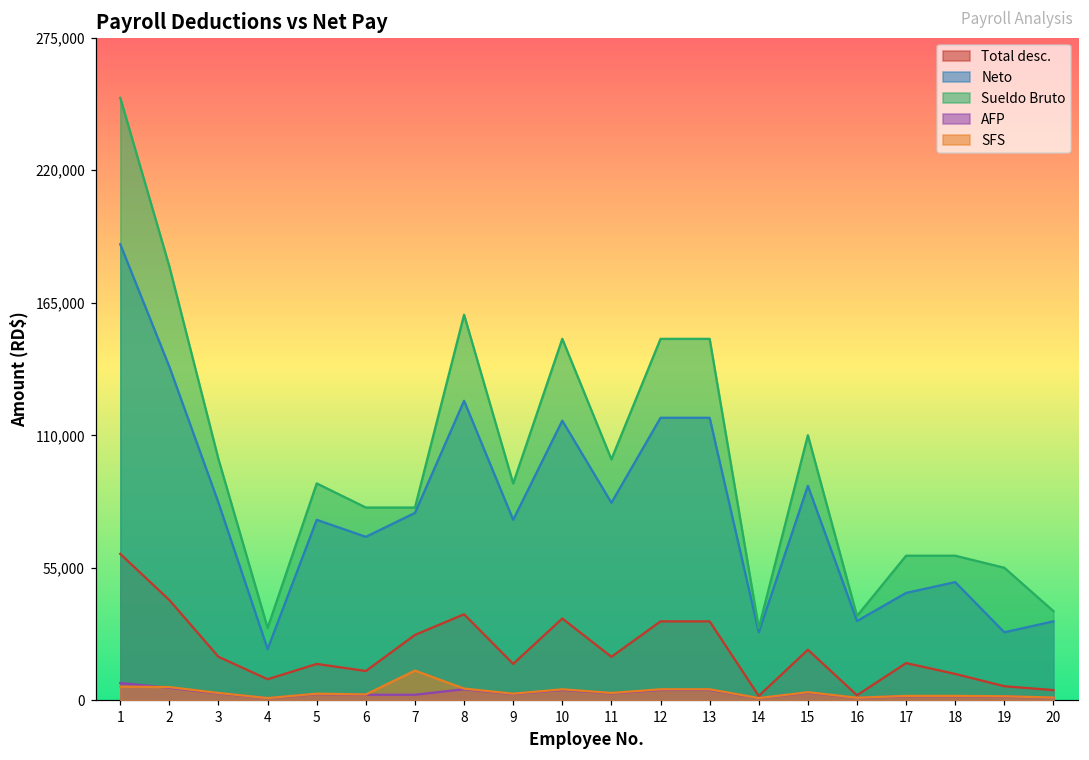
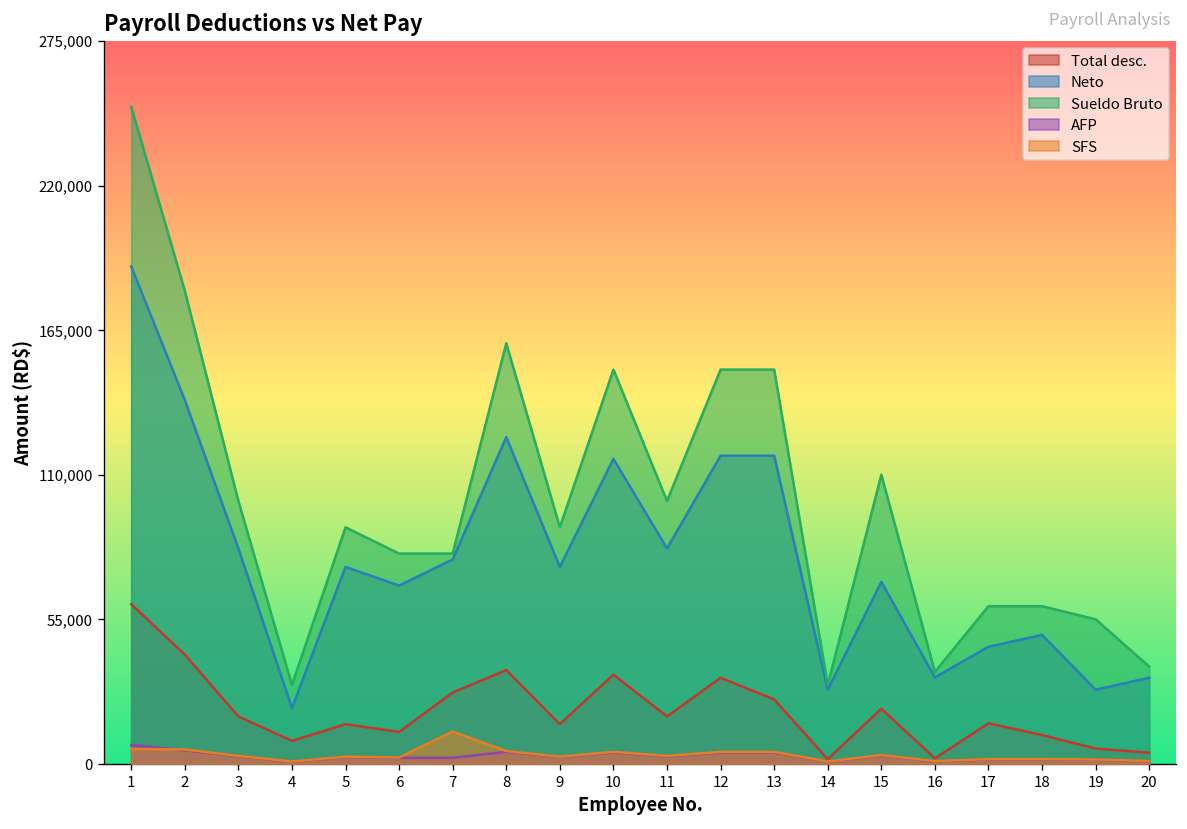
Total desc., 13: 33,000 -> 25,000
Neto, 15: 89,000 -> 69,000
